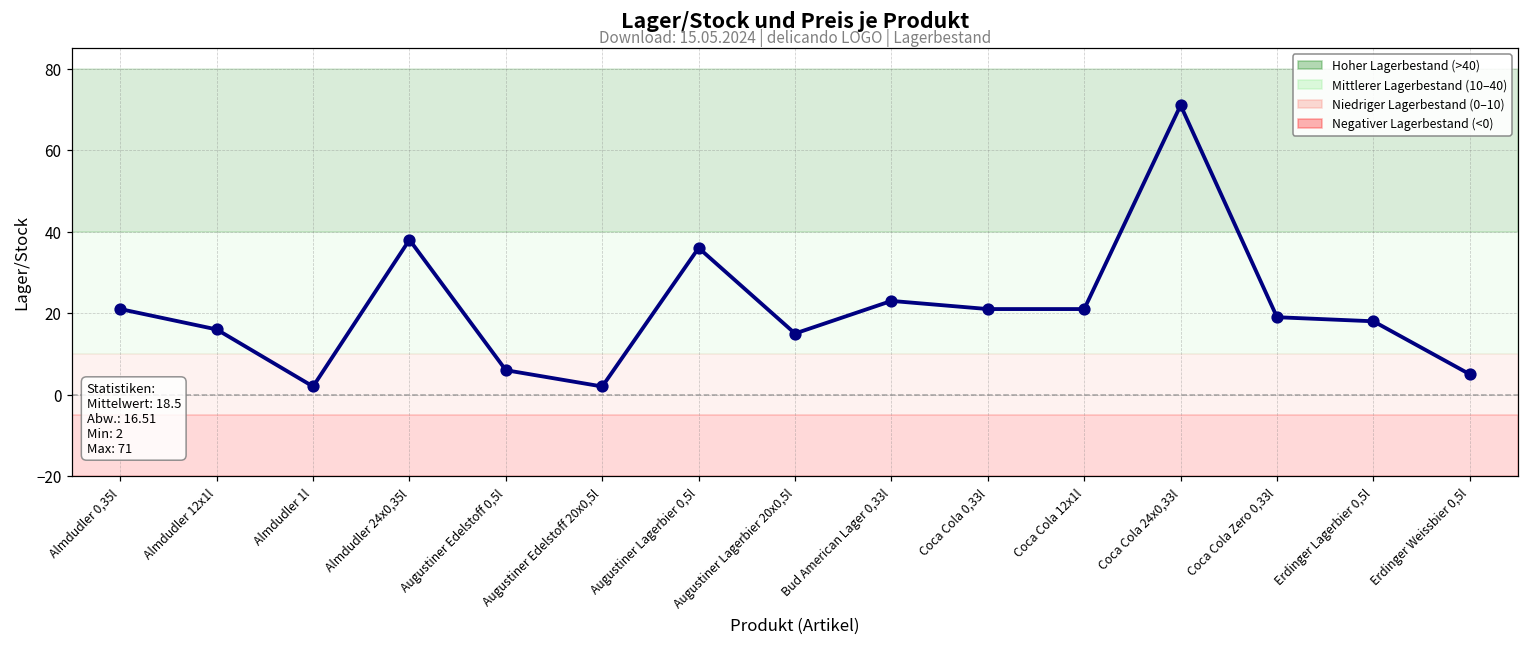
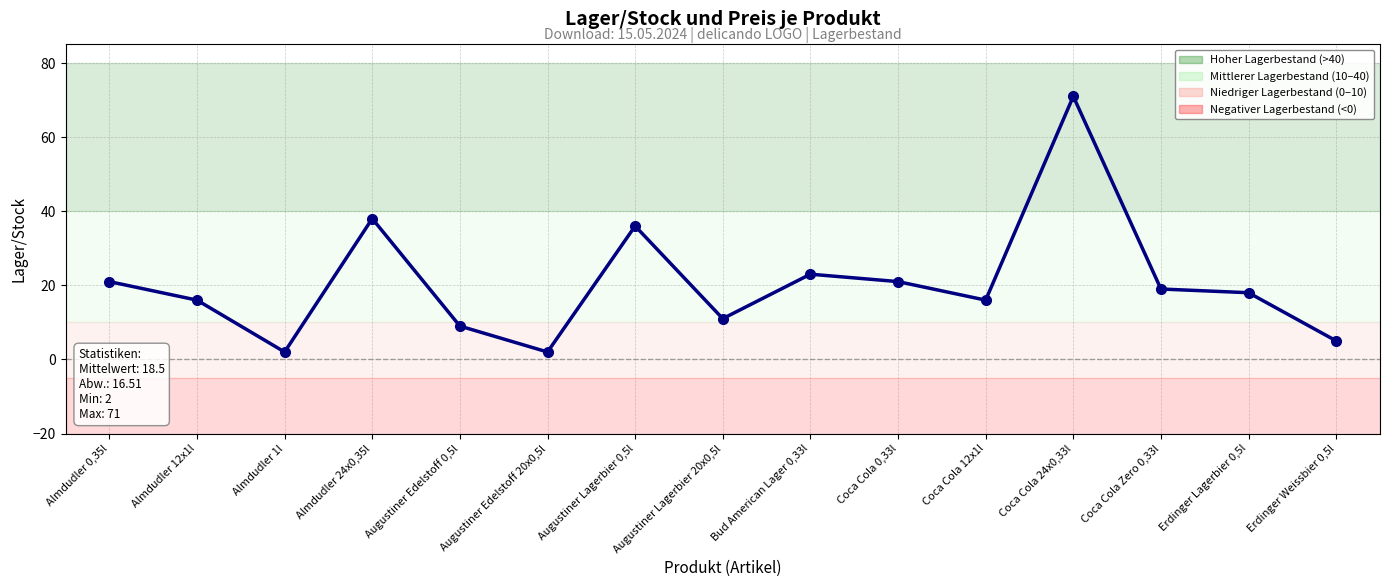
Augustiner Edelstoff 0,5l: 6 -> 9
Augustiner Lagerbier 20x0,5l: 15 -> 11
Coca Cola 12x1l: 21 -> 16
